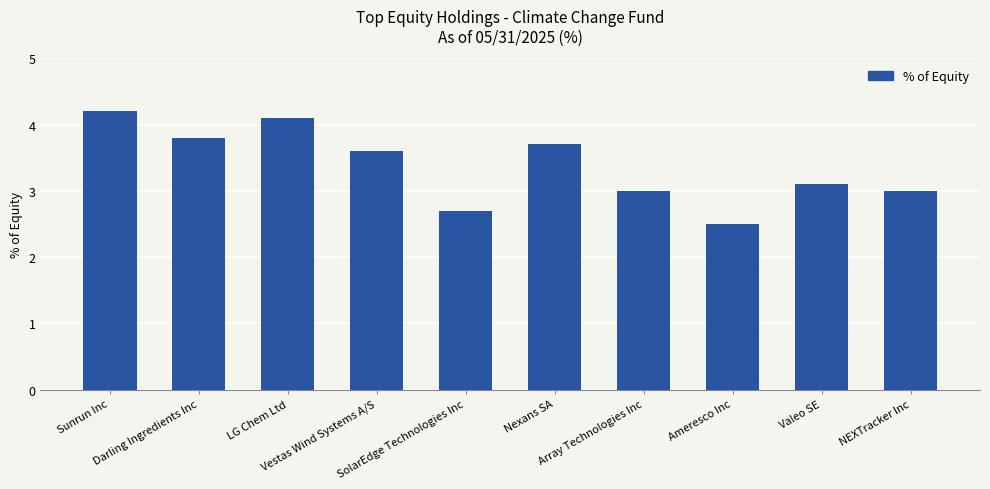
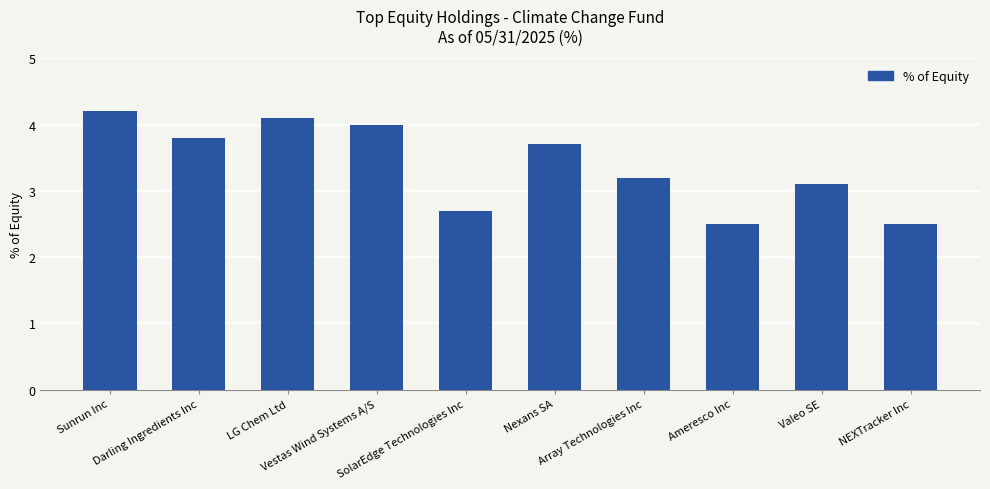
Vestas Wind Systems A/S: 3.6 -> 4.0
Array Technologies Inc: 3.0 -> 3.2
NEXTracker Inc: 3.0 -> 2.5
